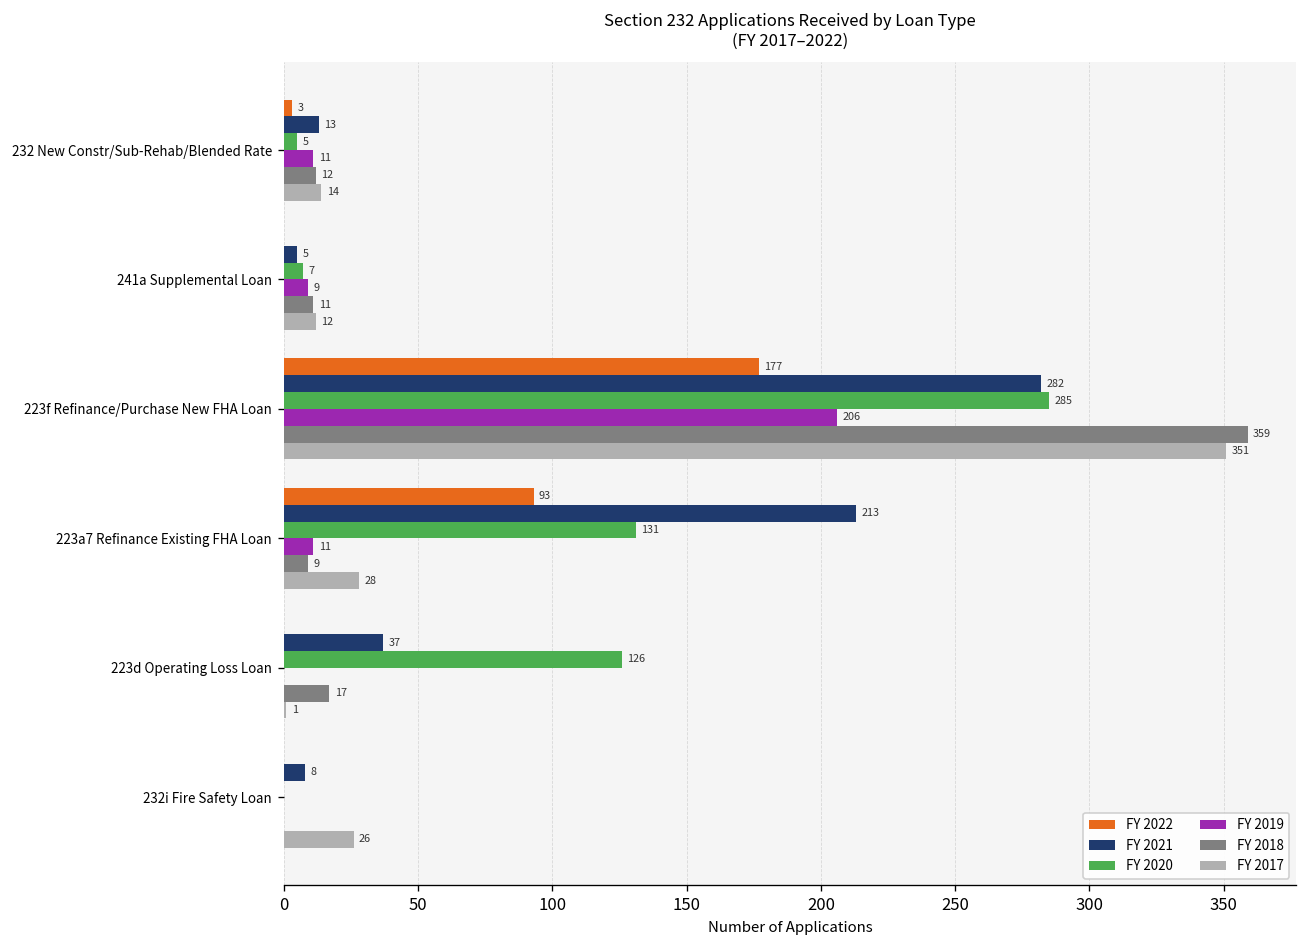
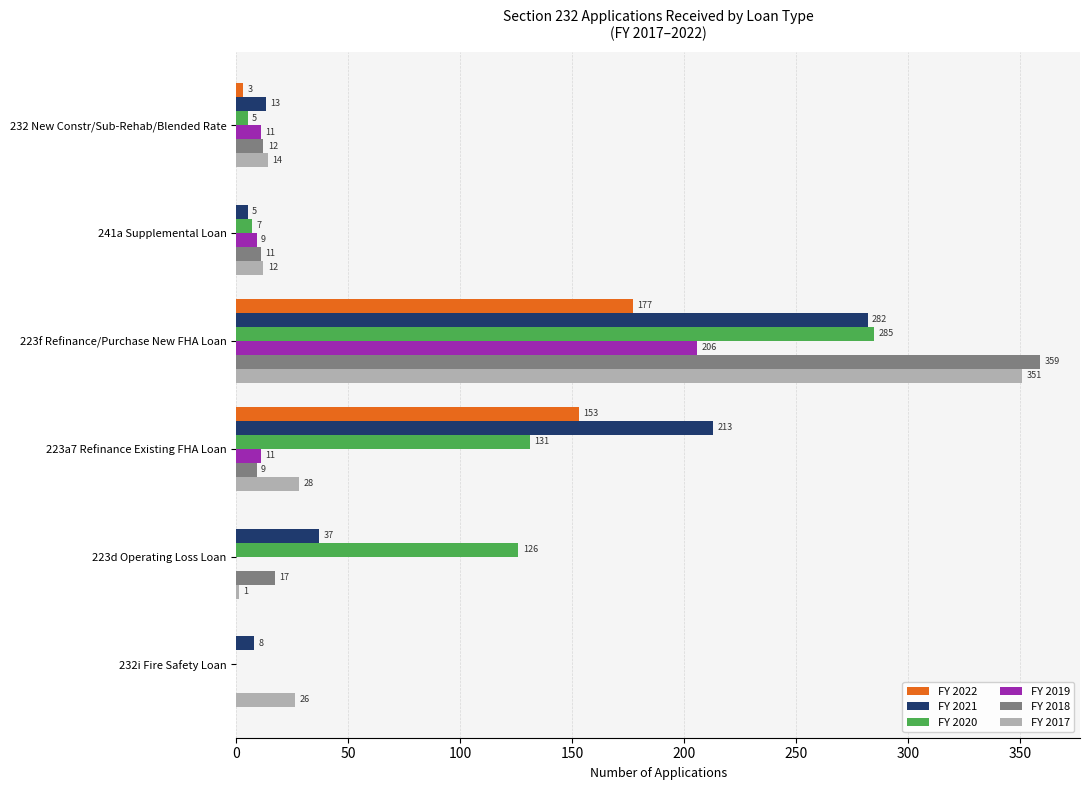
FY 2022, 223a7 Refinance Existing FHA Loan: 93 -> 153
